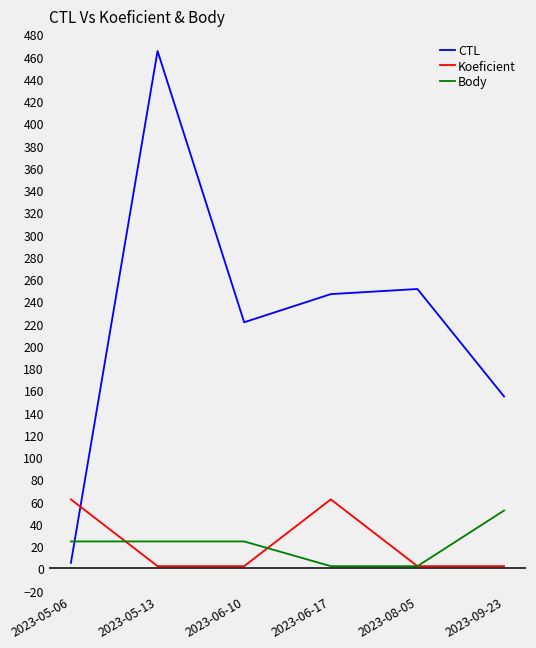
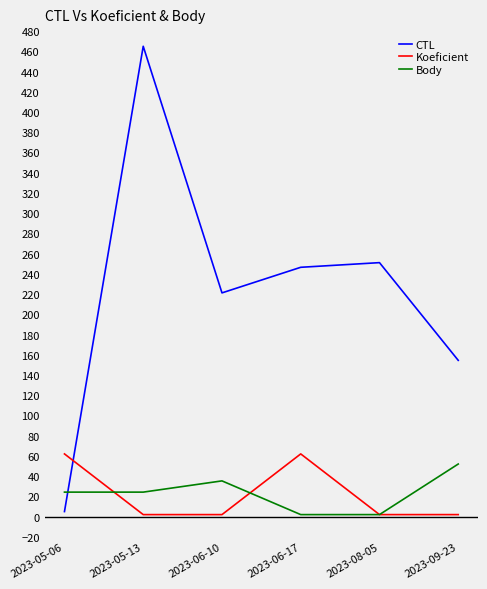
Body, 2023-06-10: 24 -> 35
